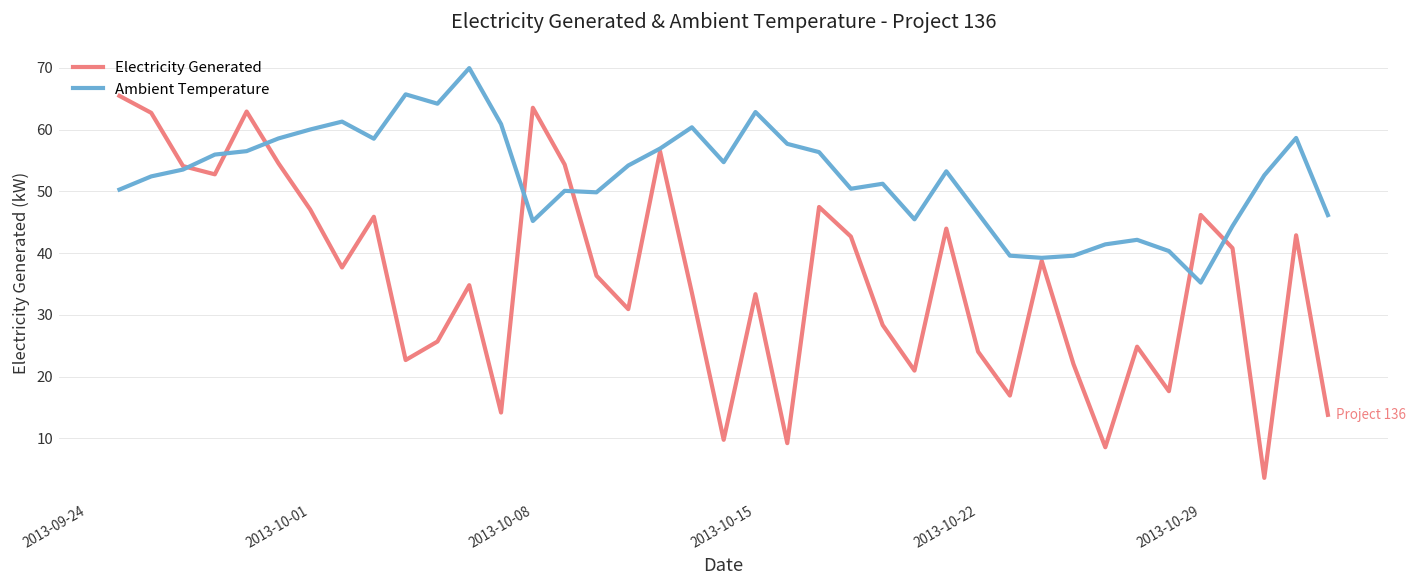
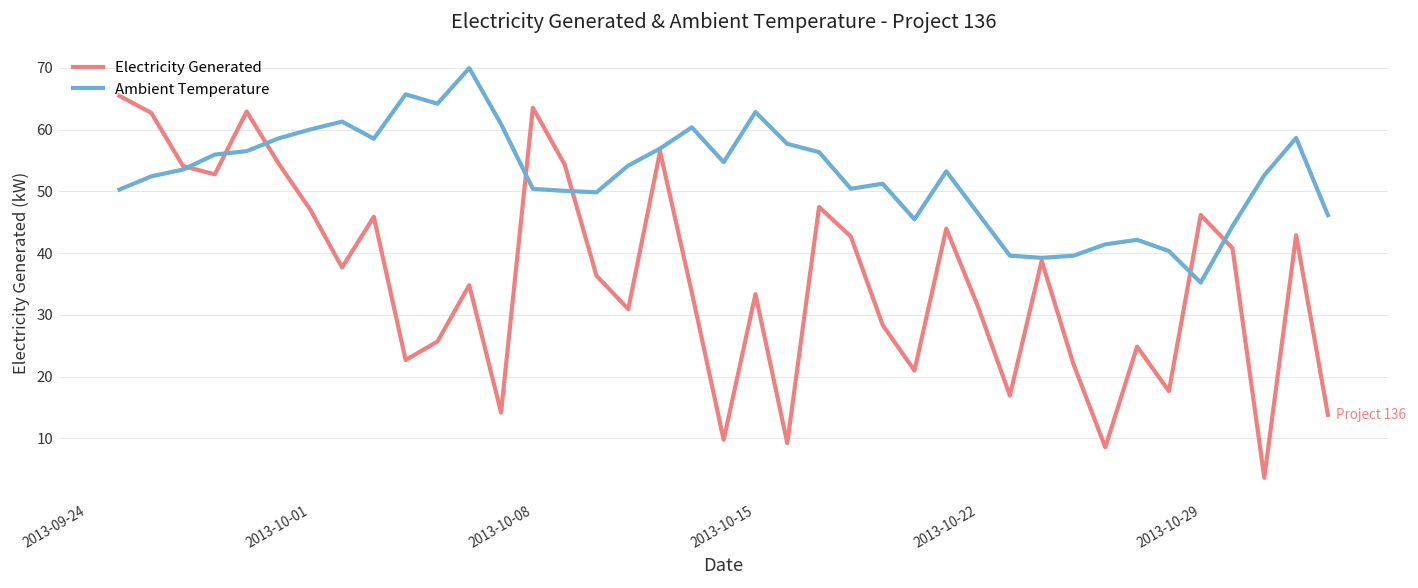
Ambient Temperature, 2013-10-08: 45 -> 50
Electricity Generated, 2013-10-22: 24 -> 31
